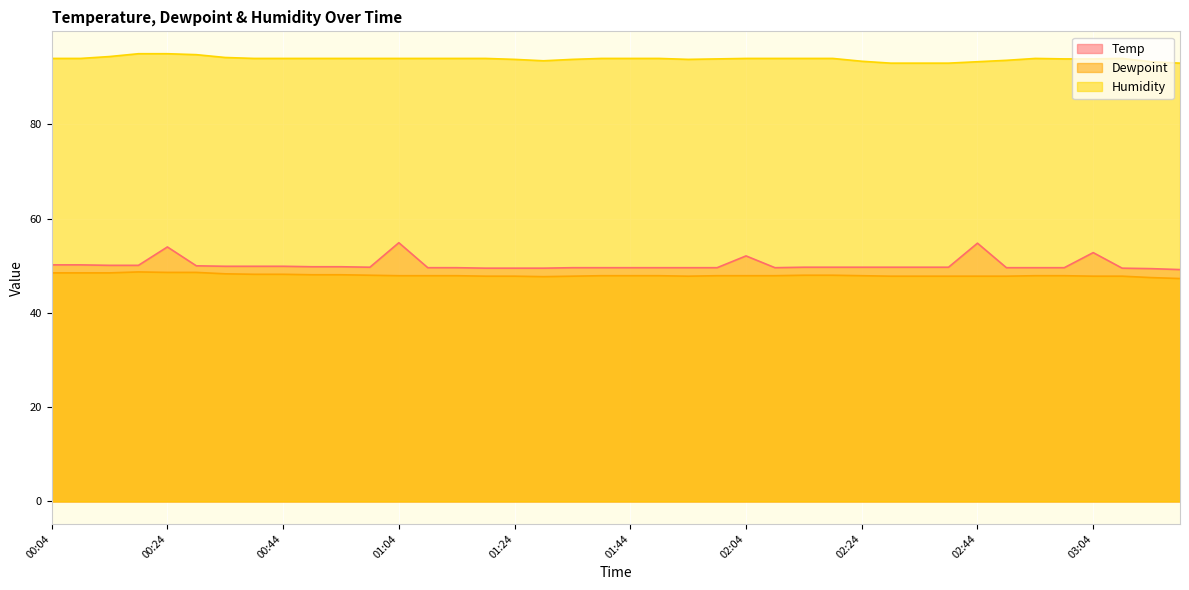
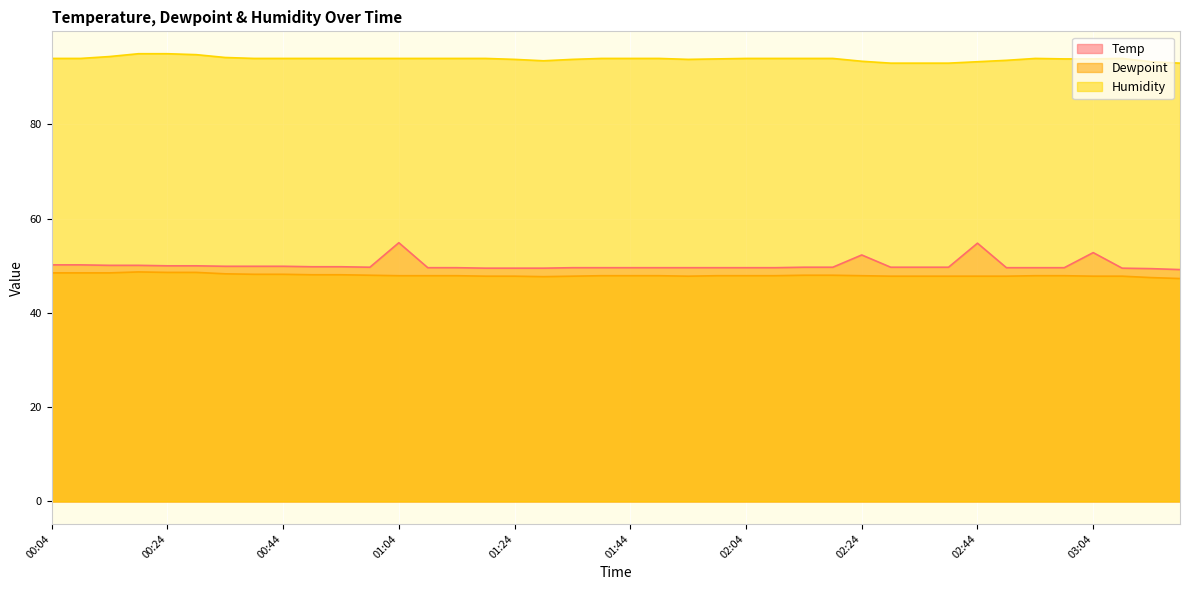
Temp, 00:24: 54 -> 50
Temp, 02:04: 52 -> 50
Temp, 02:24: 50 -> 52
